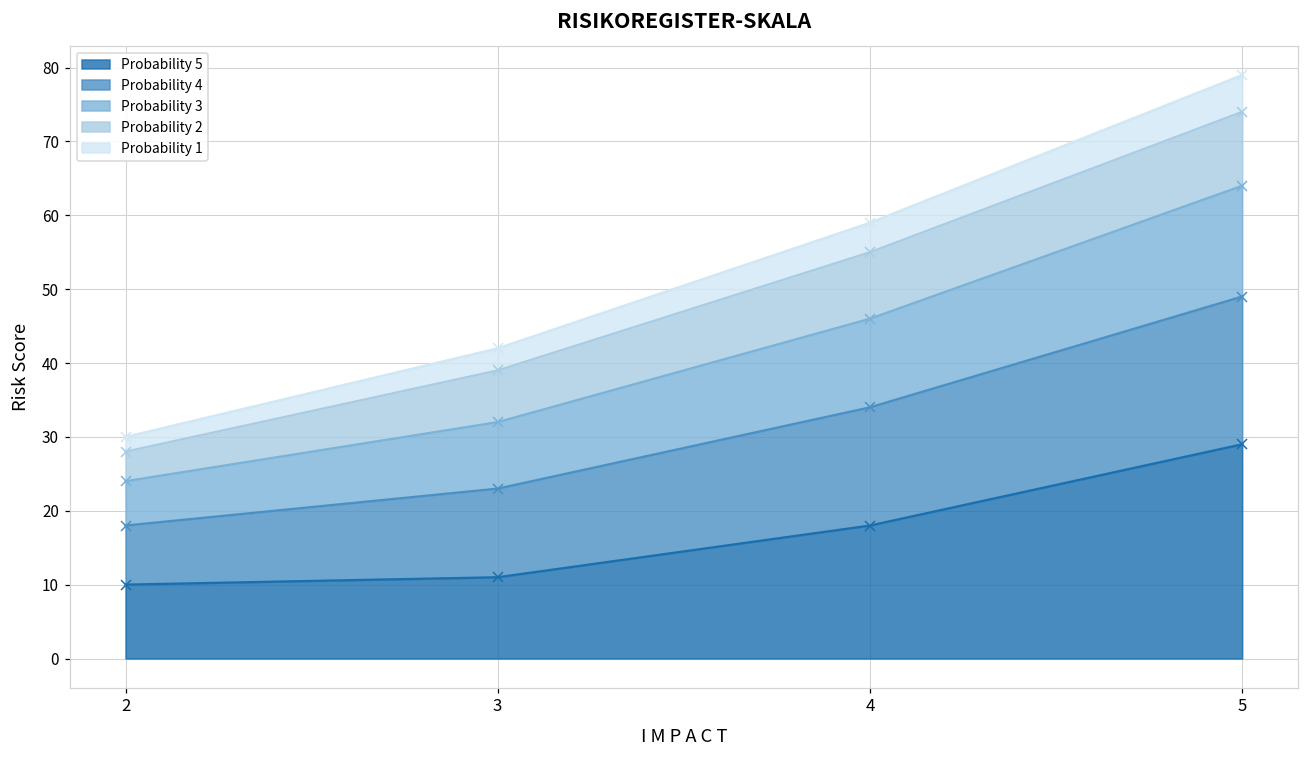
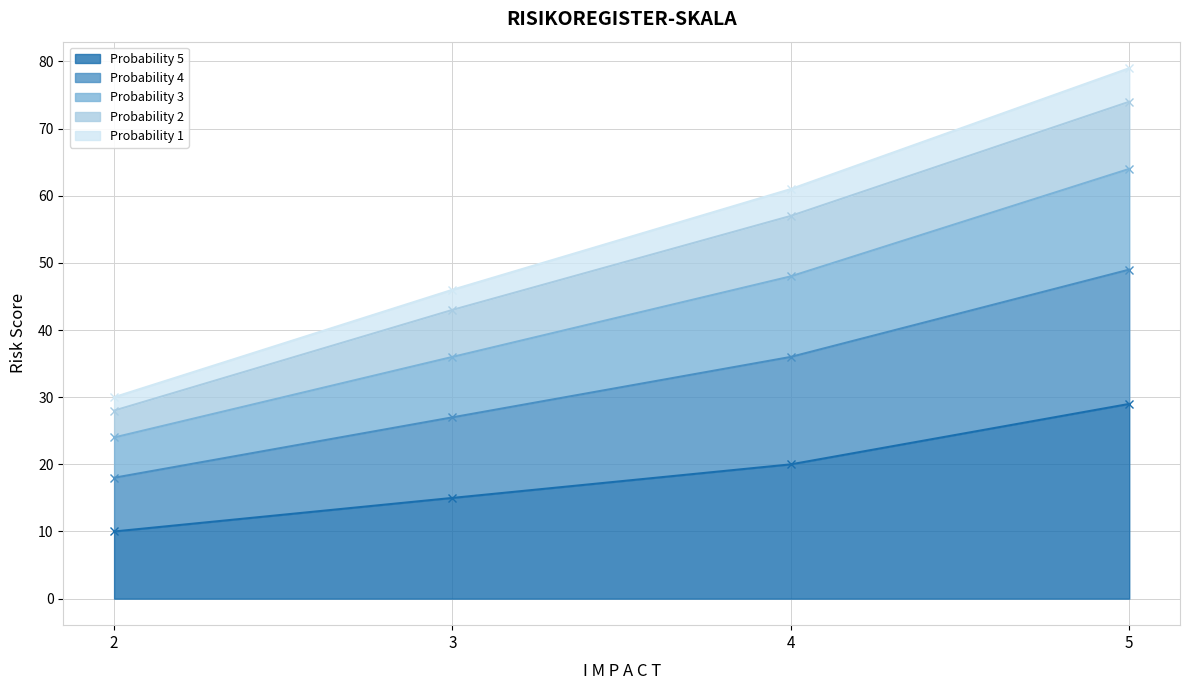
Probability 5, 3: 11 -> 15
Probability 5, 4: 18 -> 20
